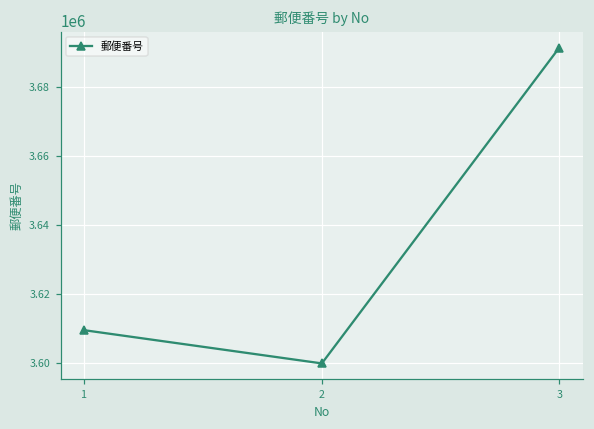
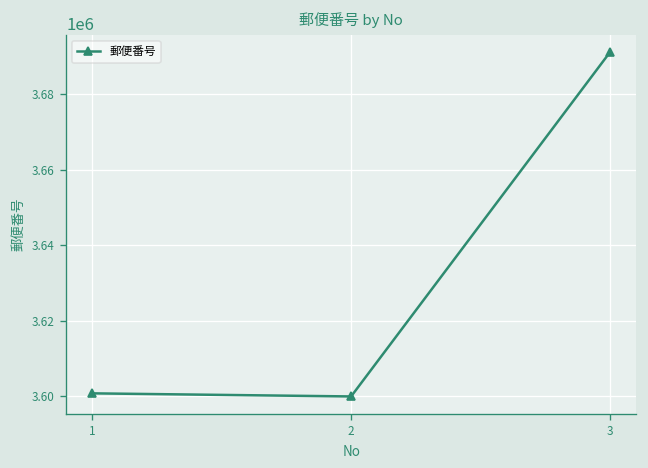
1: 3610000 -> 3601000
